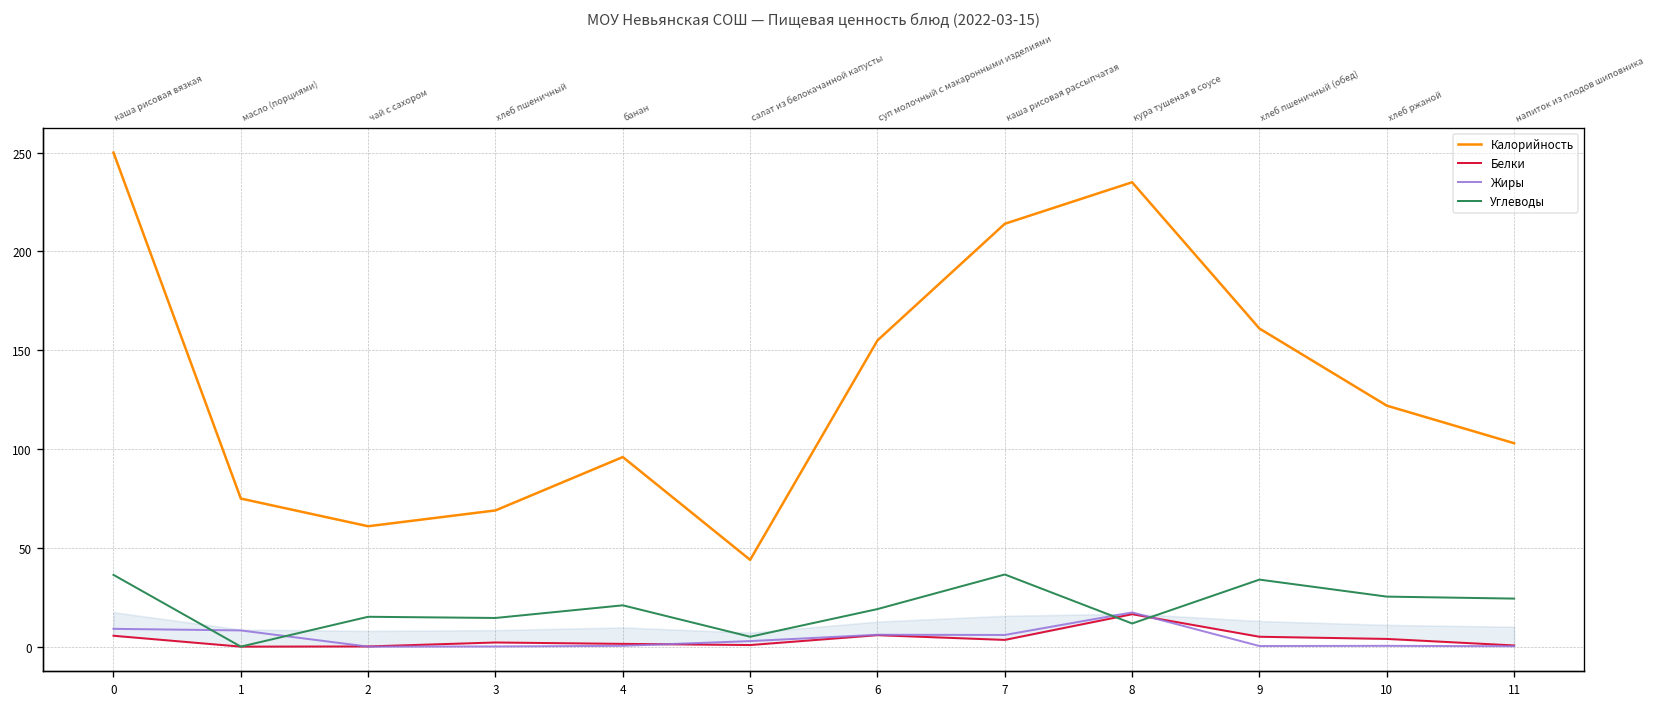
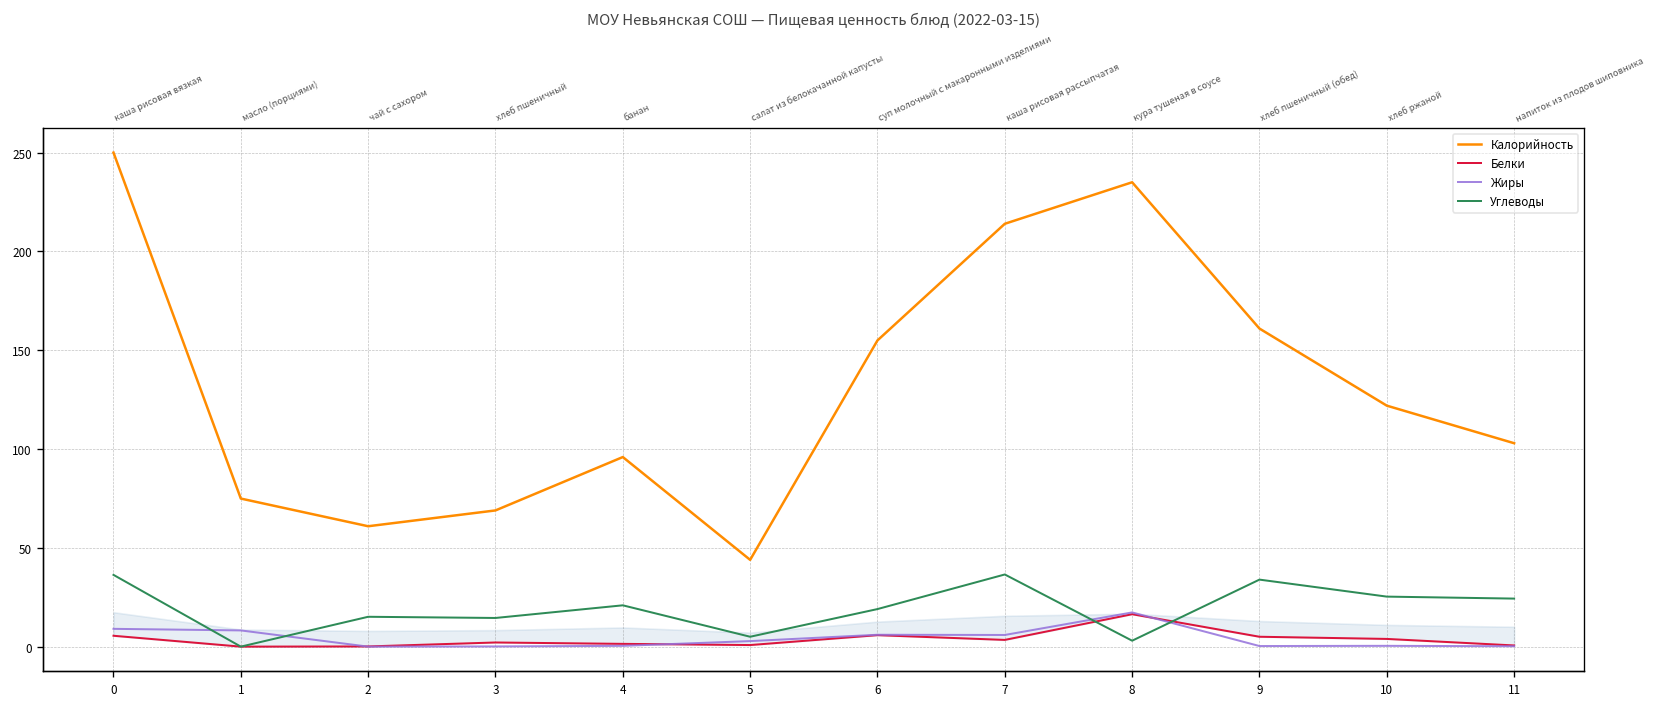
Углеводы, 8: 12 -> 3
